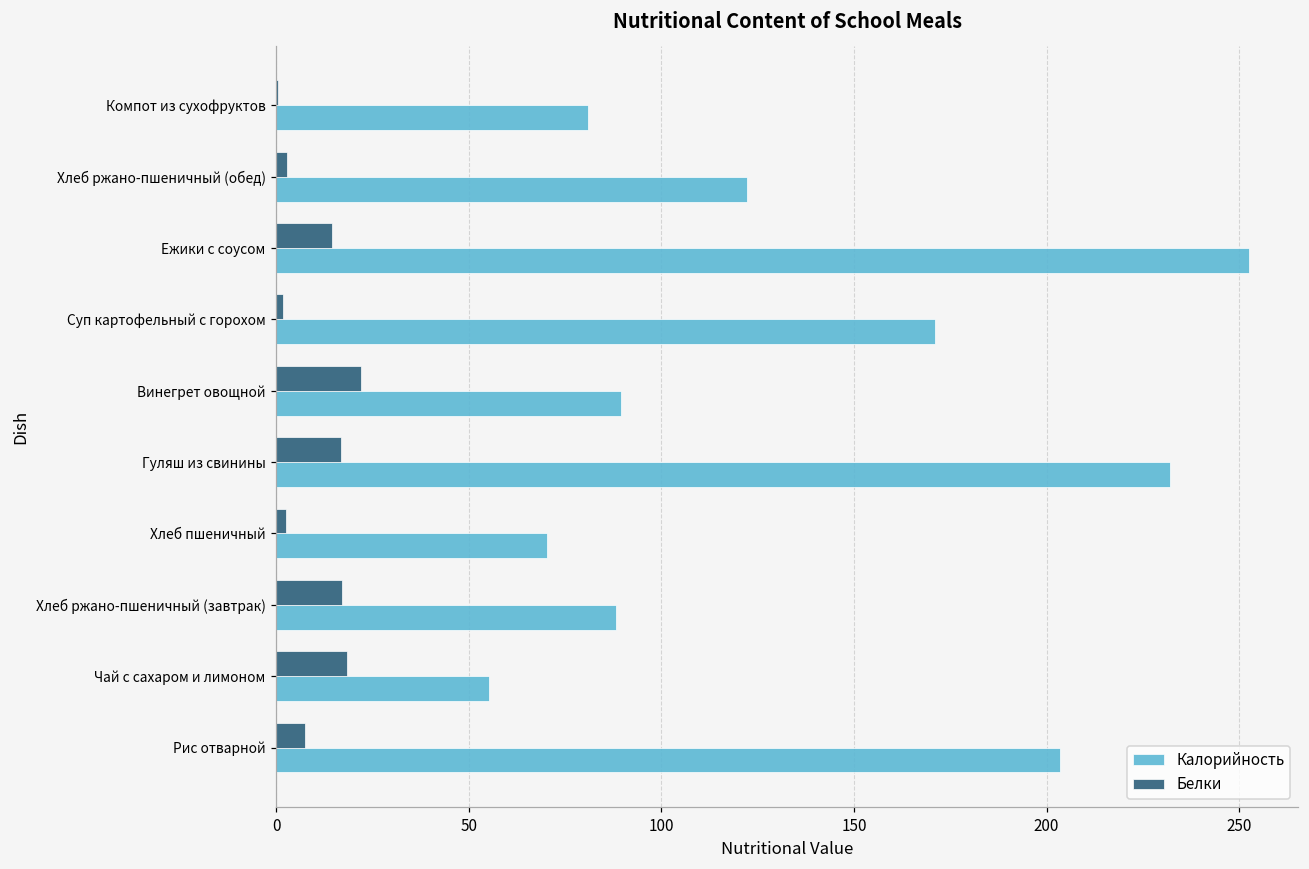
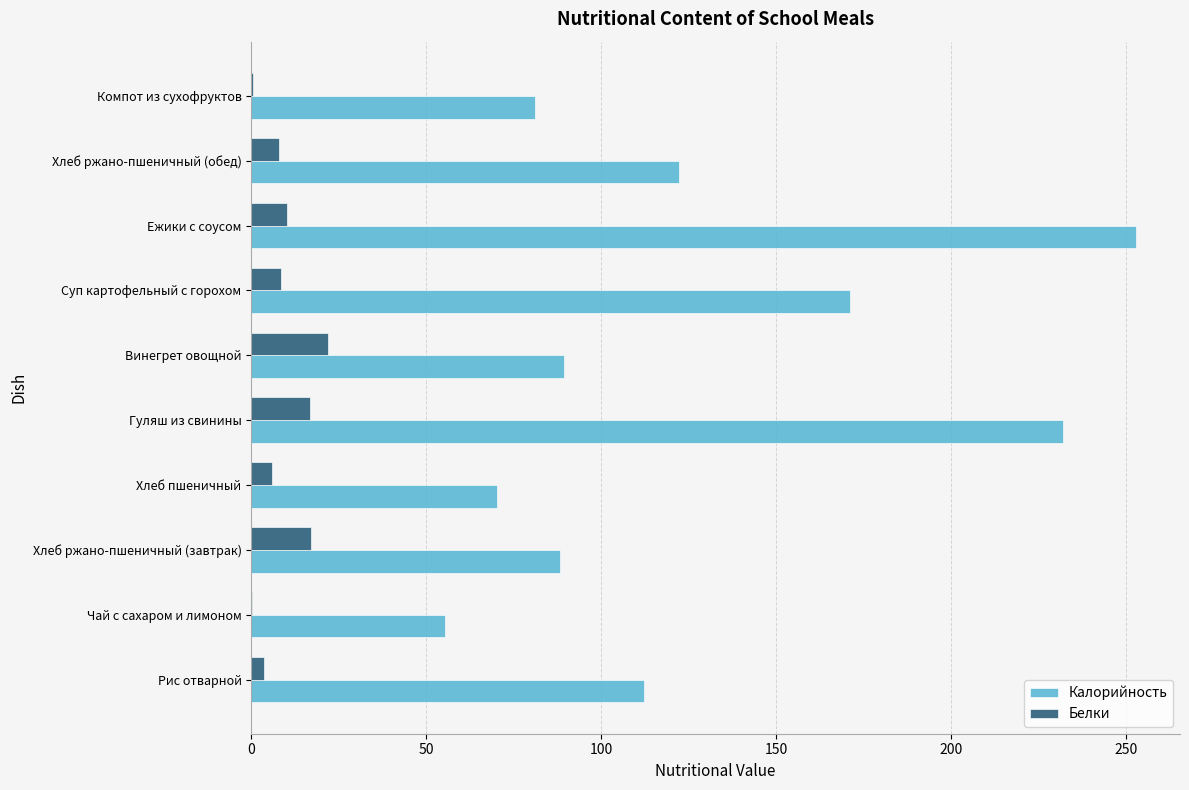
Белки, Хлеб ржано-пшеничный (обед): 3 -> 8
Белки, Ежики с соусом: 14 -> 10
Белки, Суп картофельный с горохом: 2 -> 8
Белки, Хлеб пшеничный: 2 -> 6
Белки, Чай с сахаром и лимоном: 18 -> 0
Белки, Рис отварной: 7 -> 4
Калорийность, Рис отварной: 204 -> 112
